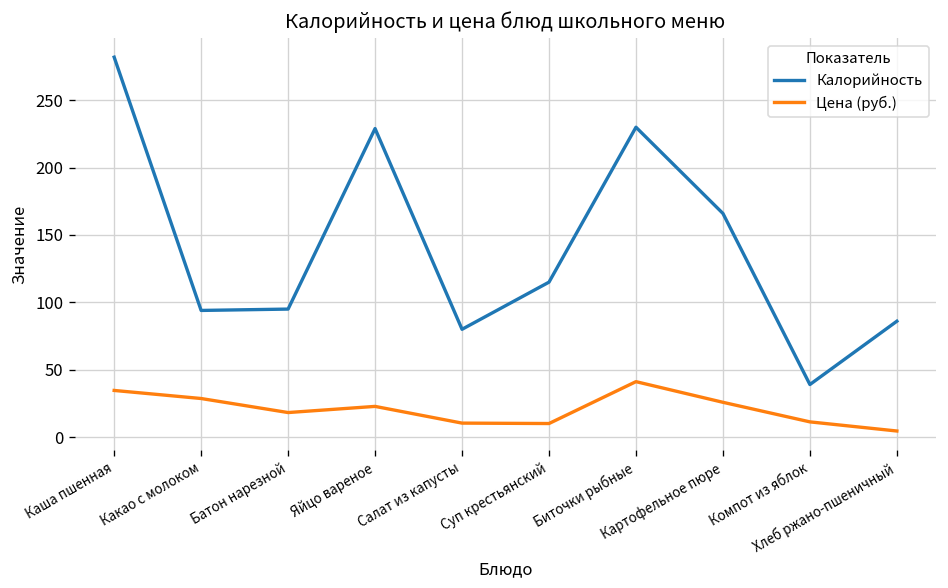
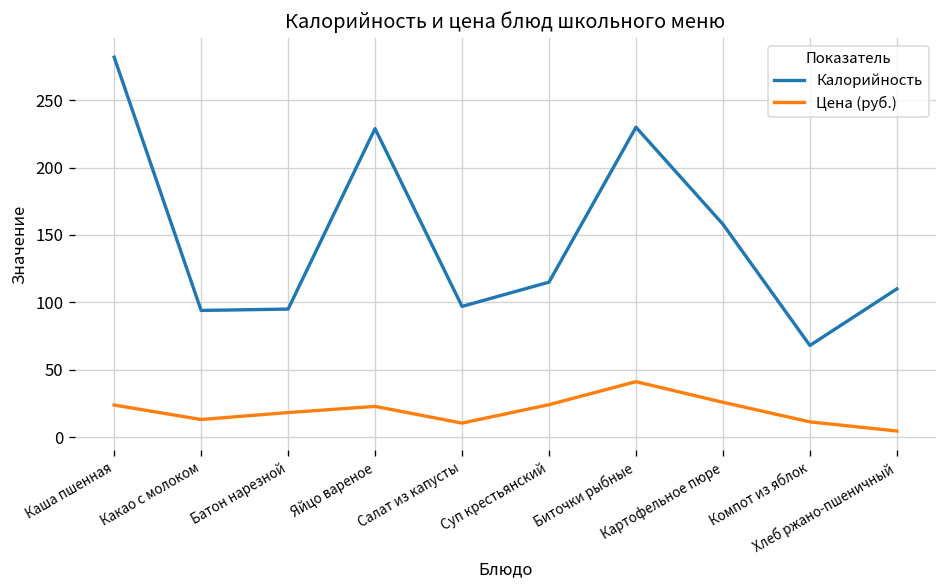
Цена (руб.), Каша пшенная: 35 -> 24
Цена (руб.), Какао с молоком: 29 -> 13
Калорийность, Салат из капусты: 80 -> 97
Цена (руб.), Суп крестьянский: 10 -> 24
Калорийность, Картофельное пюре: 166 -> 158
Калорийность, Компот из яблок: 39 -> 68
Калорийность, Хлеб ржано-пшеничный: 86 -> 110
